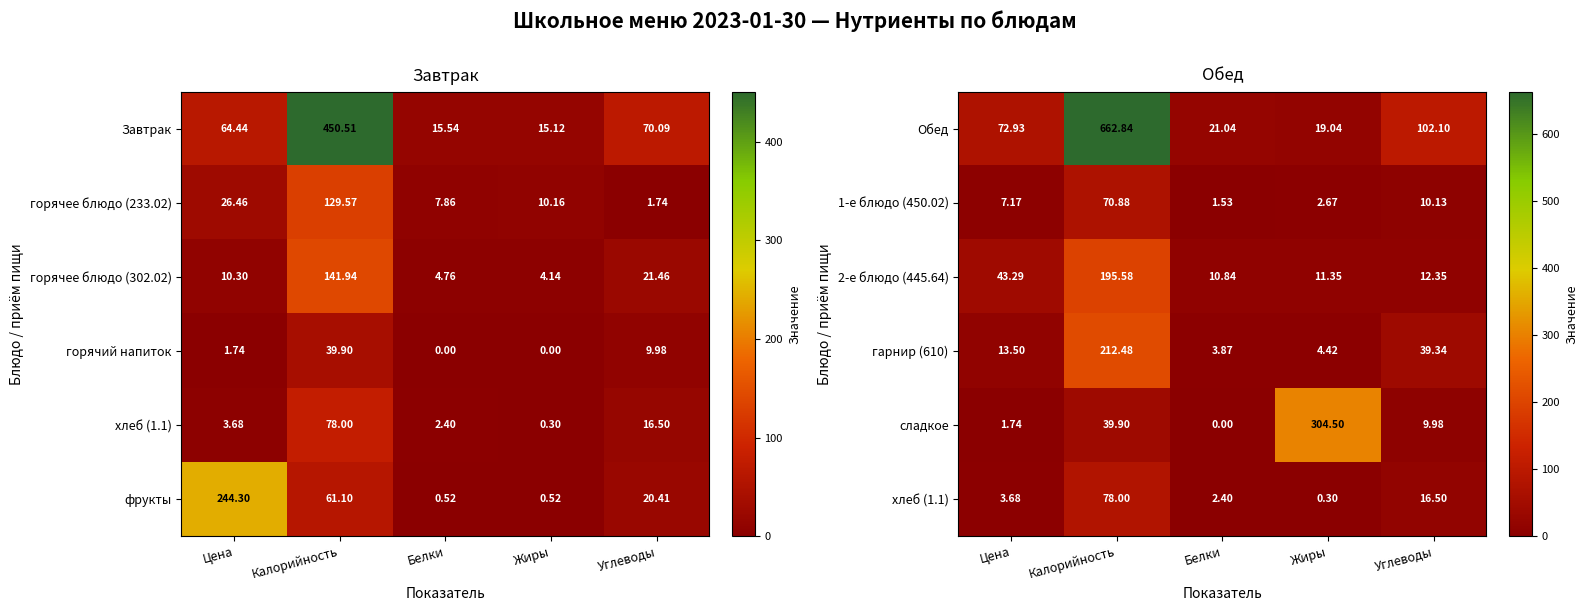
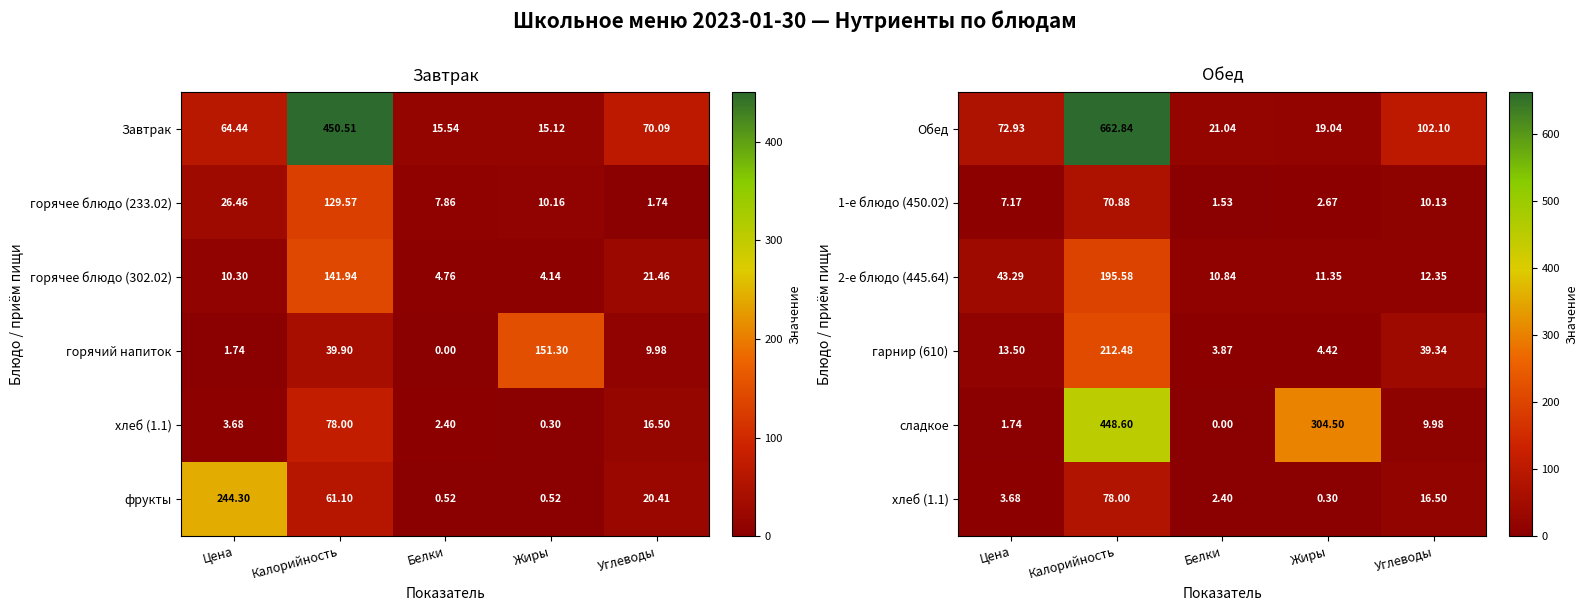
Завтрак, горячий напиток, Жиры: 0.00 -> 151.30
Обед, сладкое, Калорийность: 39.90 -> 448.60
